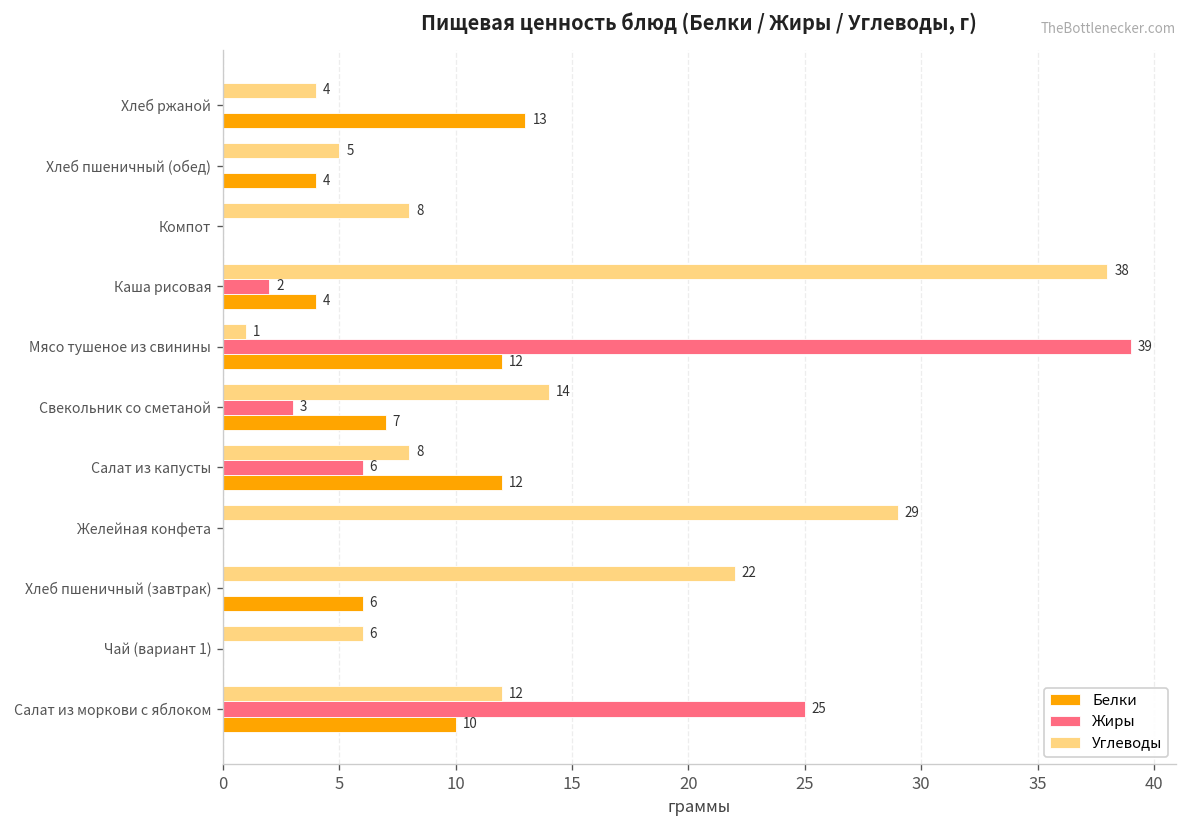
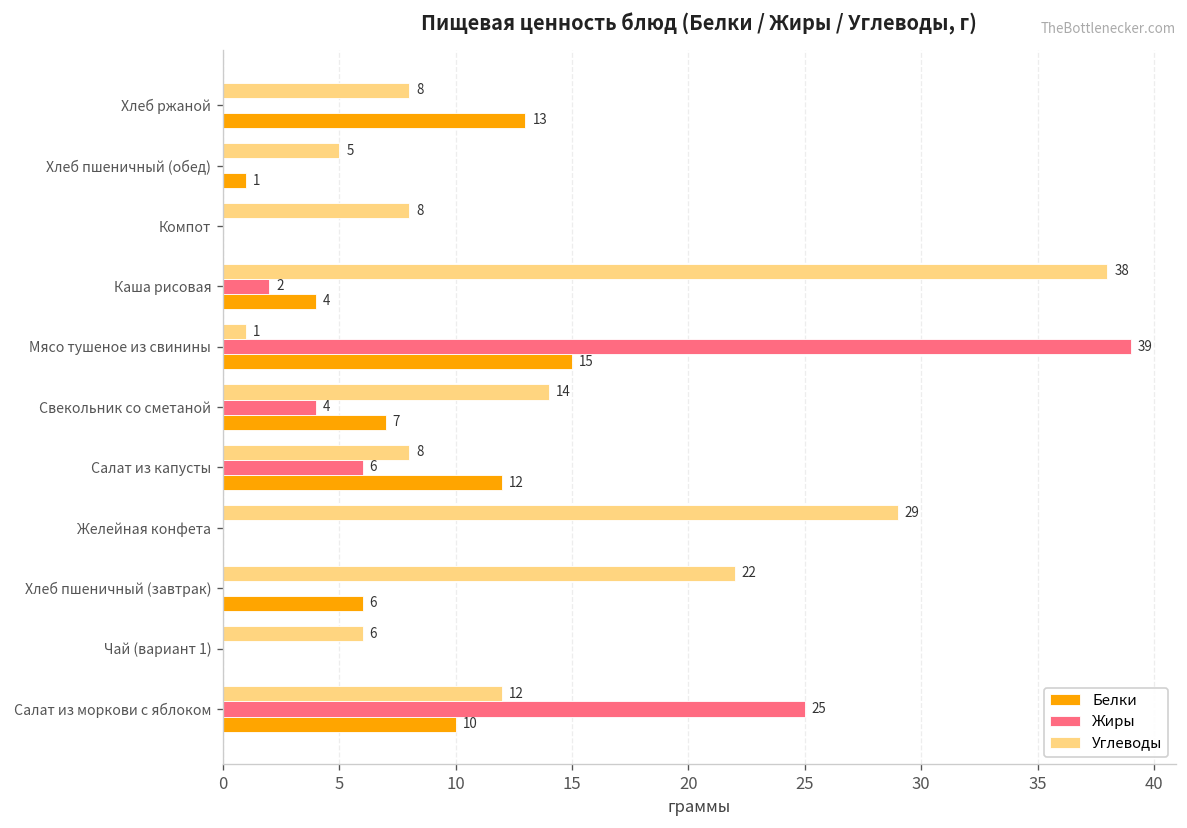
Углеводы, Хлеб ржаной: 4 -> 8
Белки, Хлеб пшеничный (обед): 4 -> 1
Белки, Мясо тушеное из свинины: 12 -> 15
Жиры, Свекольник со сметаной: 3 -> 4
